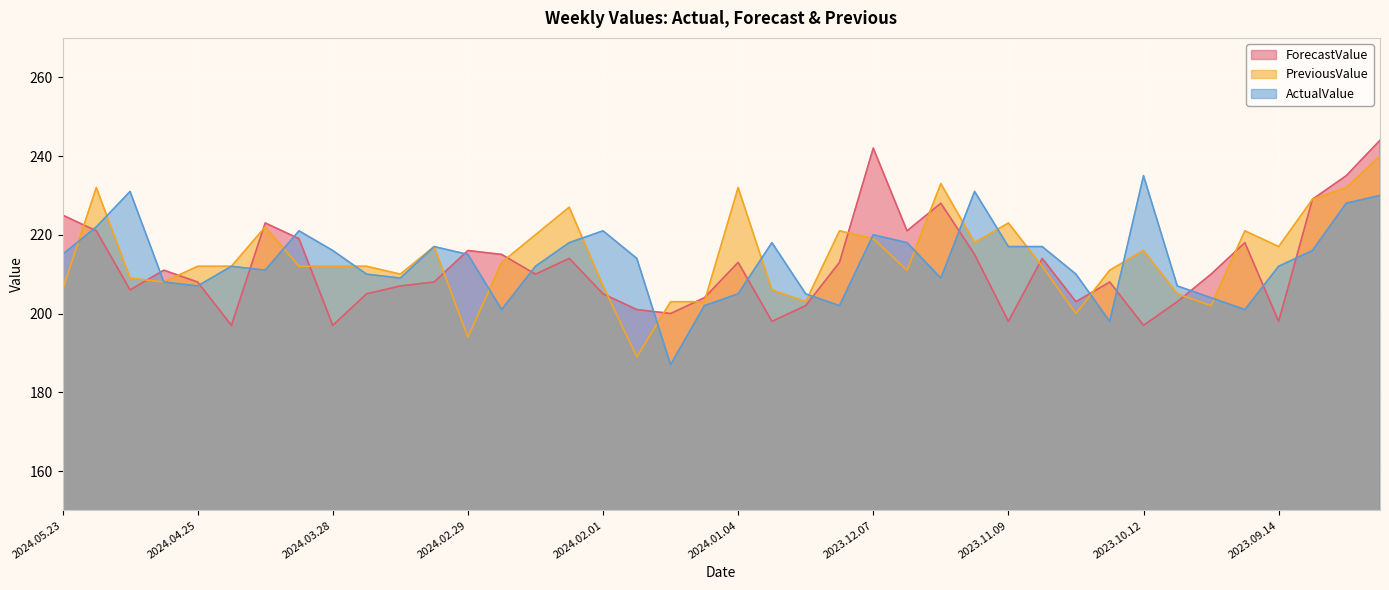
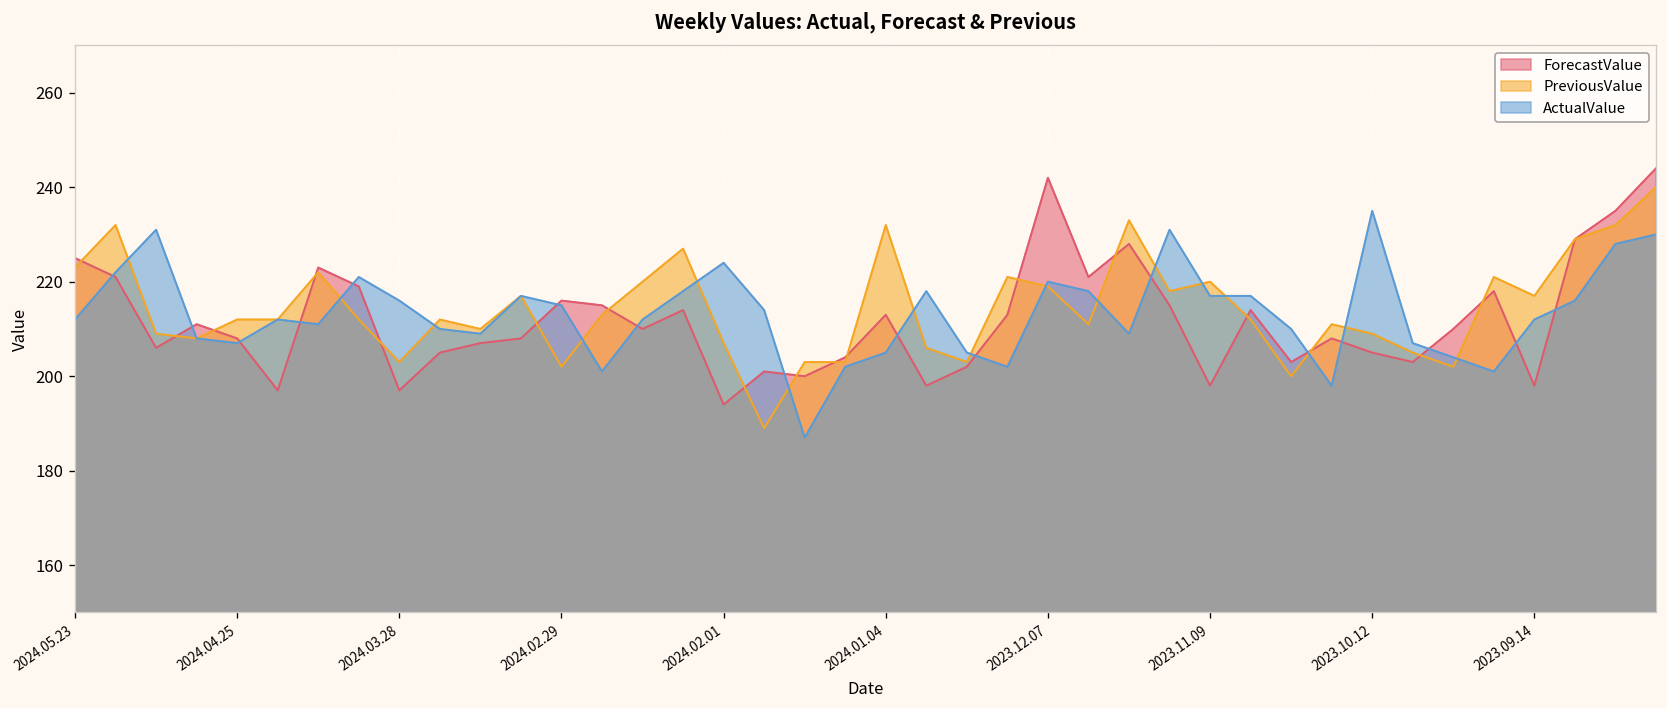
PreviousValue, 2024.05.23: 206 -> 223
ActualValue, 2024.05.23: 215 -> 212
PreviousValue, 2024.03.28: 212 -> 203
PreviousValue, 2024.02.29: 194 -> 202
ForecastValue, 2024.02.01: 205 -> 194
ActualValue, 2024.02.01: 221 -> 224
PreviousValue, 2023.11.09: 223 -> 220
ForecastValue, 2023.10.12: 197 -> 205
PreviousValue, 2023.10.12: 216 -> 209
